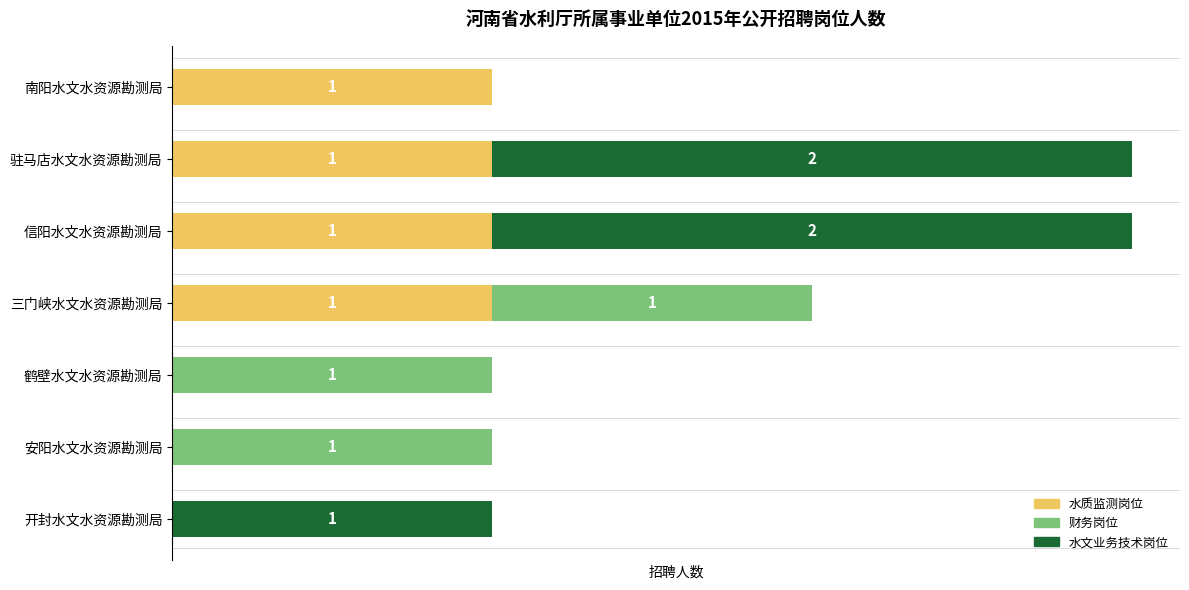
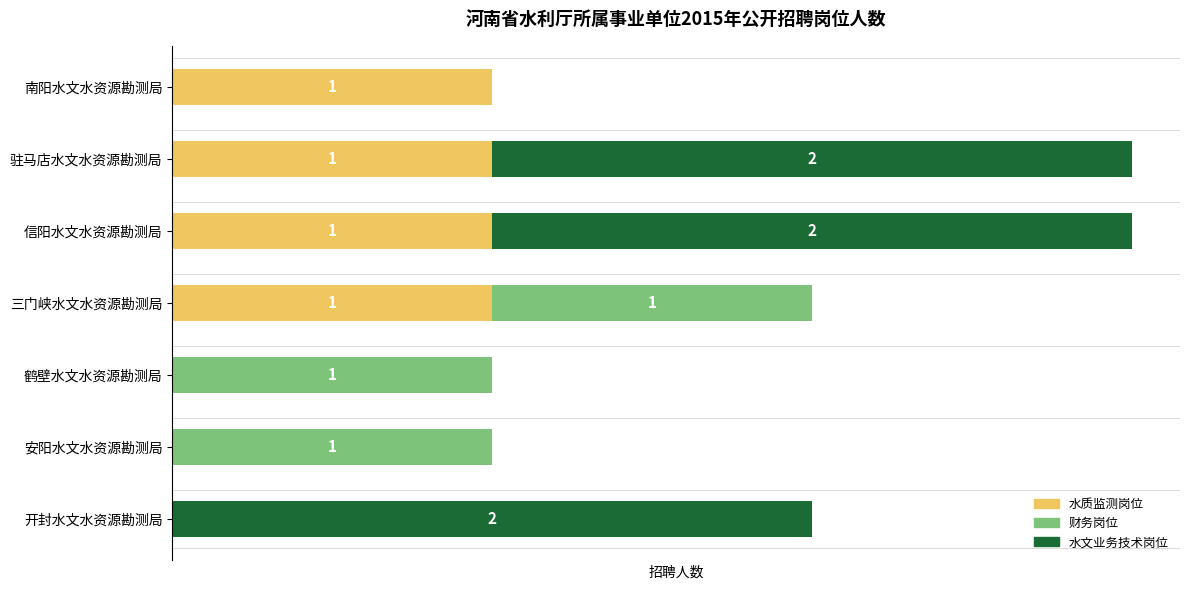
水文业务技术岗位, 开封水文水资源勘测局: 1 -> 2
